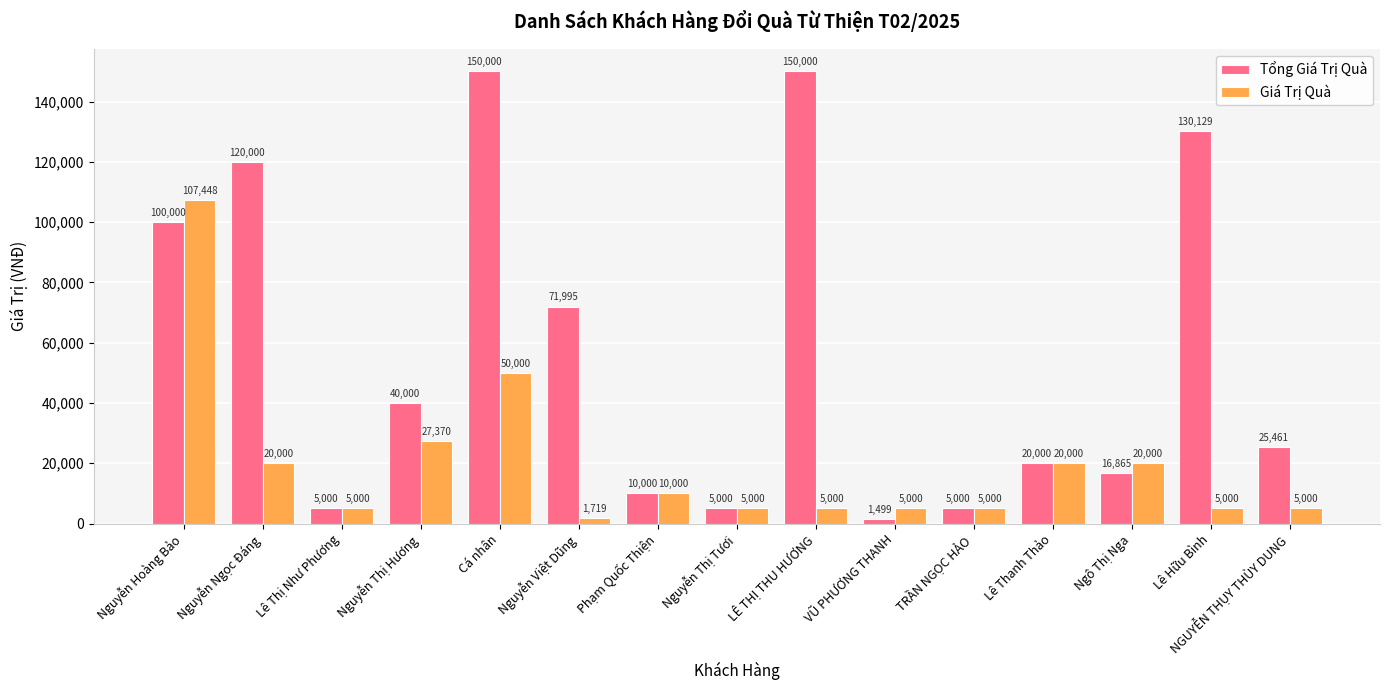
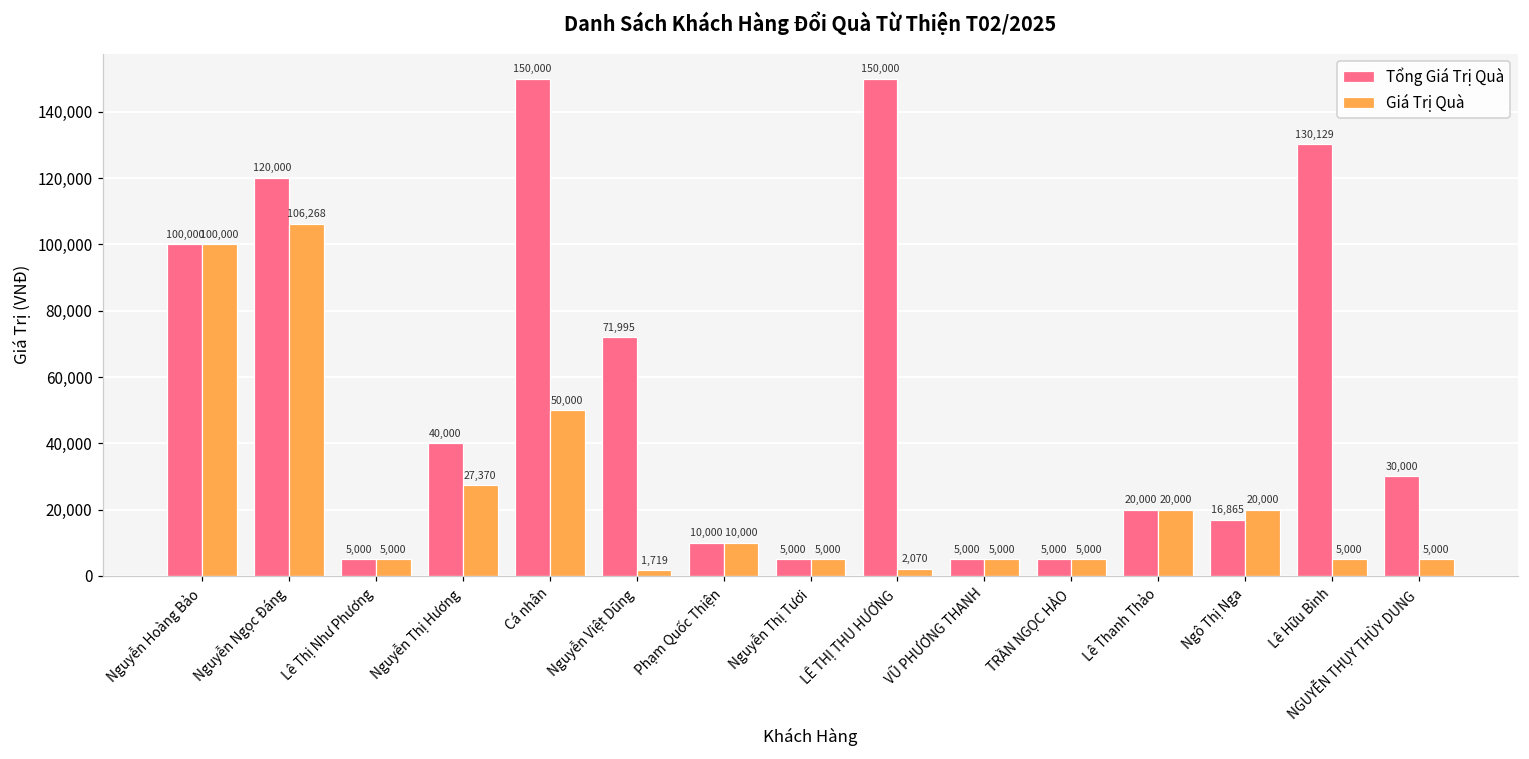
Giá Trị Quà, Nguyễn Hoàng Bảo: 107,448 -> 100,000
Giá Trị Quà, Nguyễn Ngọc Đáng: 20,000 -> 106,268
Giá Trị Quà, LÊ THỊ THU HƯƠNG: 5,000 -> 2,070
Tổng Giá Trị Quà, VŨ PHƯƠNG THANH: 1,499 -> 5,000
Tổng Giá Trị Quà, NGUYỄN THỤY THÙY DUNG: 25,461 -> 30,000
